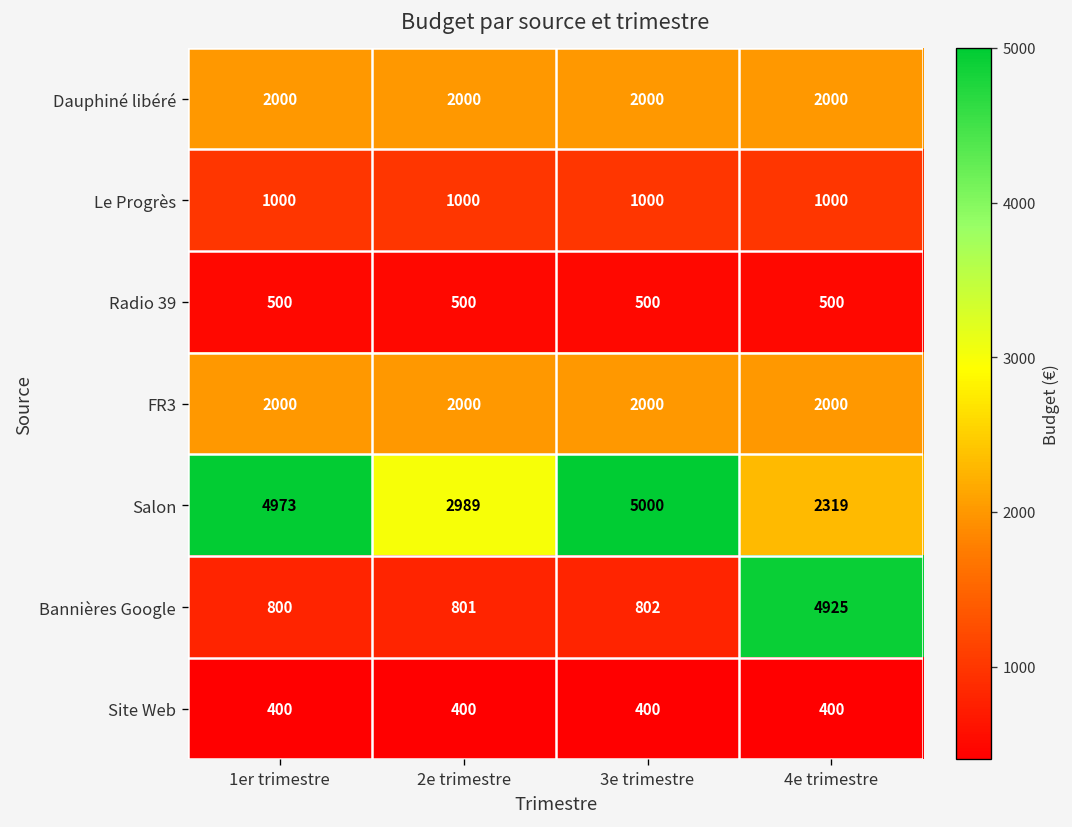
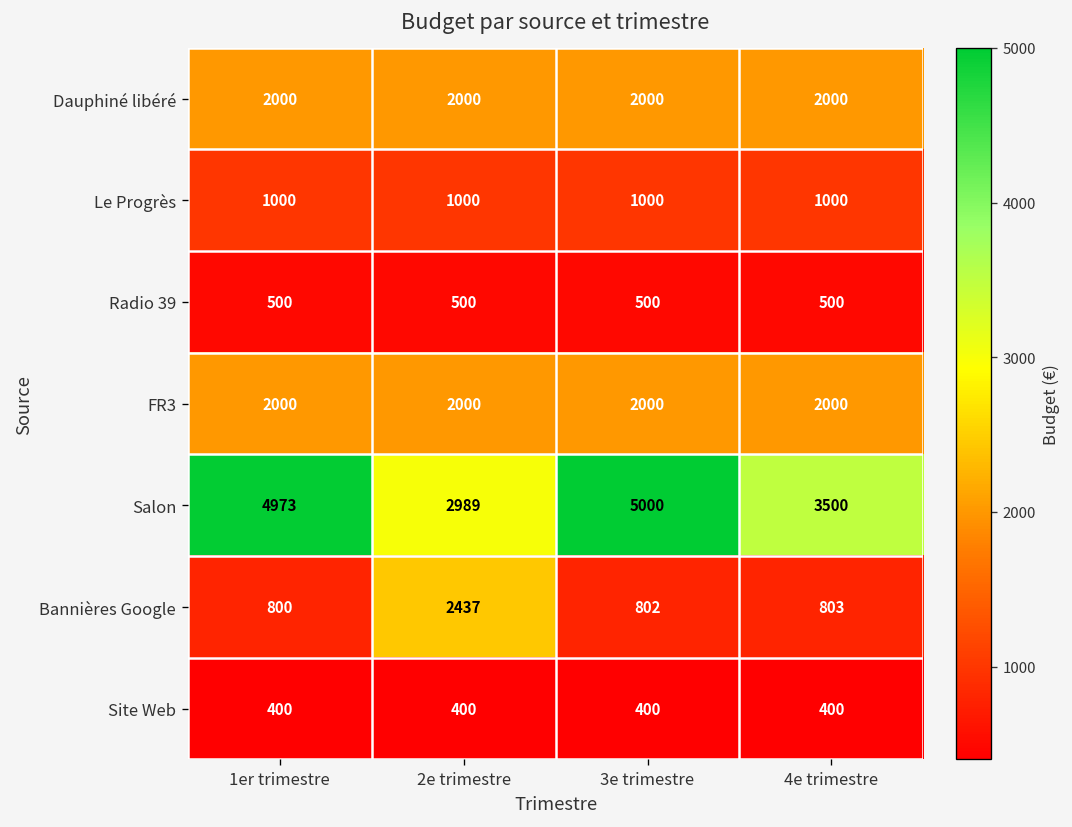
Salon, 4e trimestre: 2319 -> 3500
Bannières Google, 2e trimestre: 801 -> 2437
Bannières Google, 4e trimestre: 4925 -> 803
